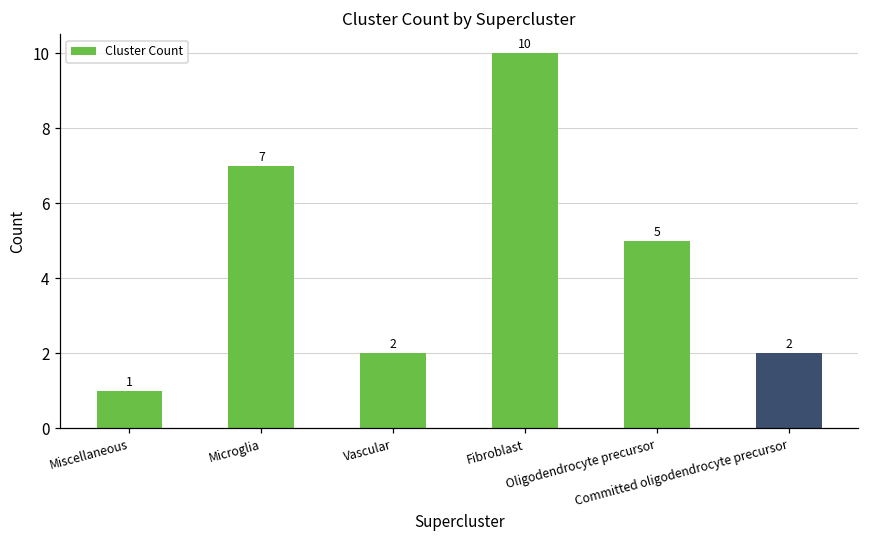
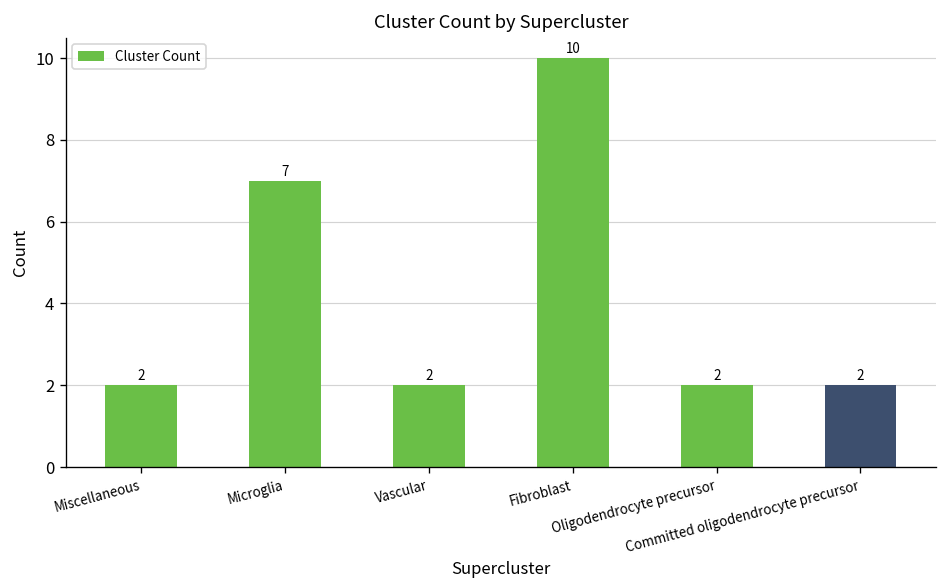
Miscellaneous: 1 -> 2
Oligodendrocyte precursor: 5 -> 2
